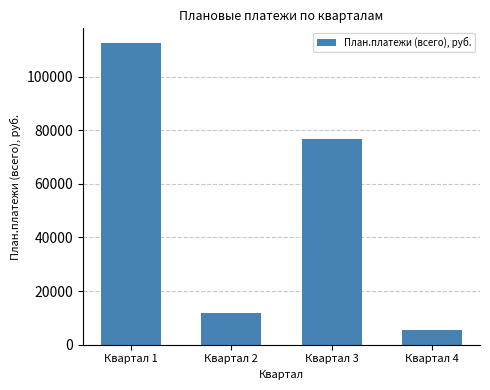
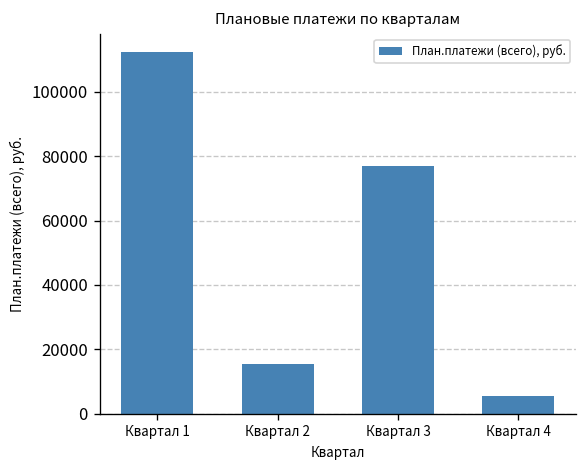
Квартал 2: 12000 -> 15000
